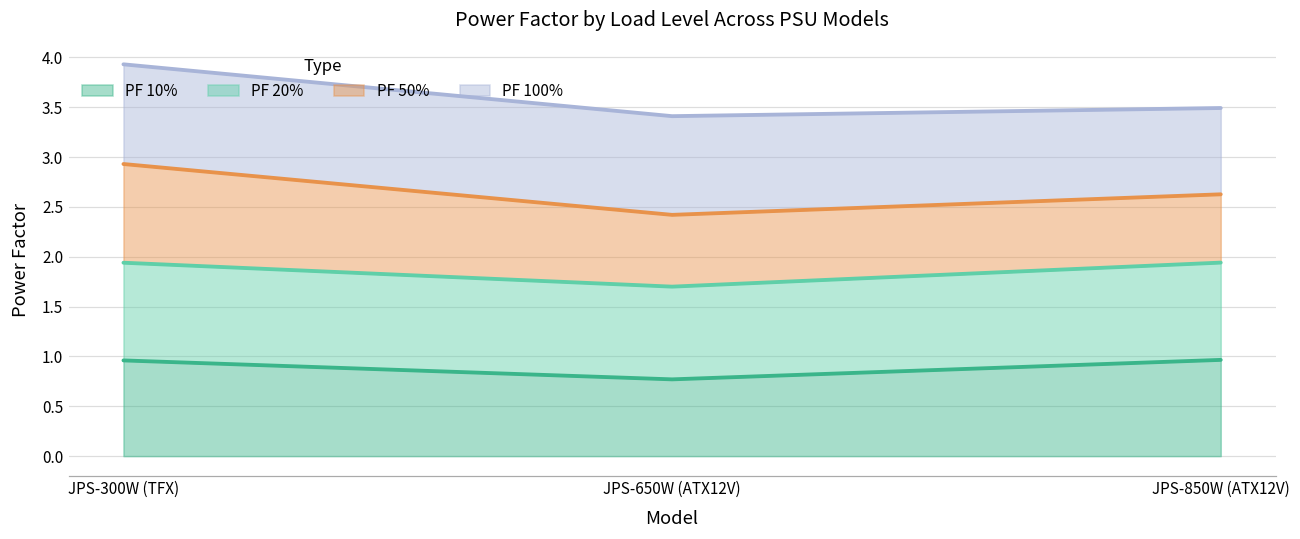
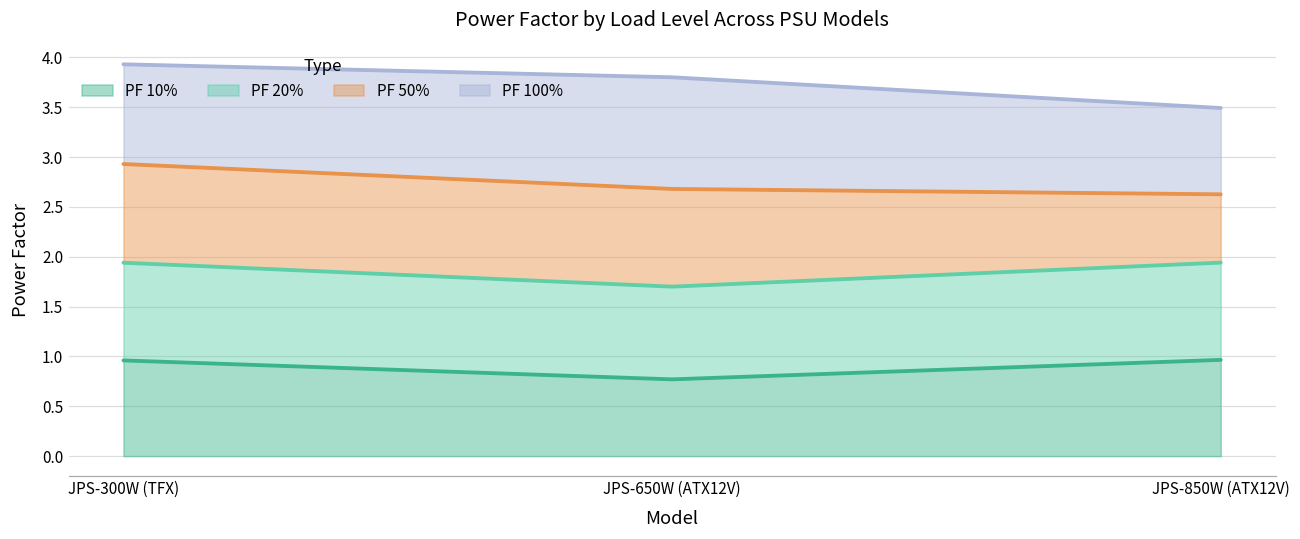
PF 50%, JPS-650W (ATX12V): 0.7 -> 1.0
PF 100%, JPS-650W (ATX12V): 1.0 -> 1.1
